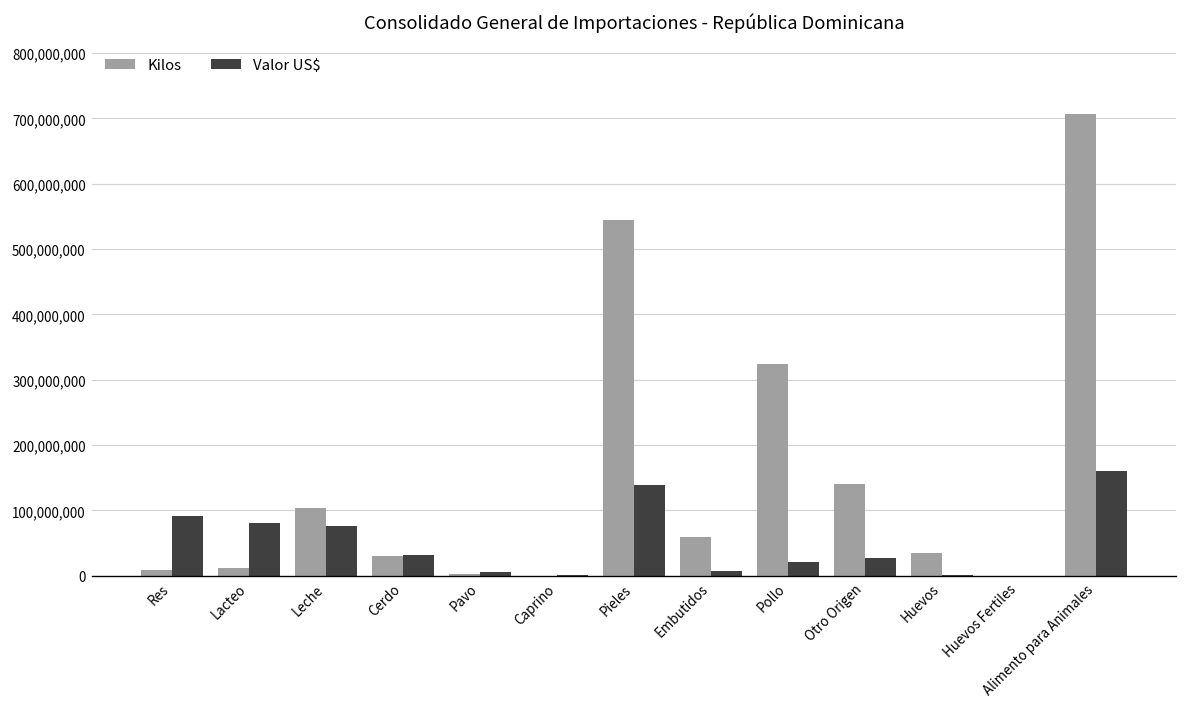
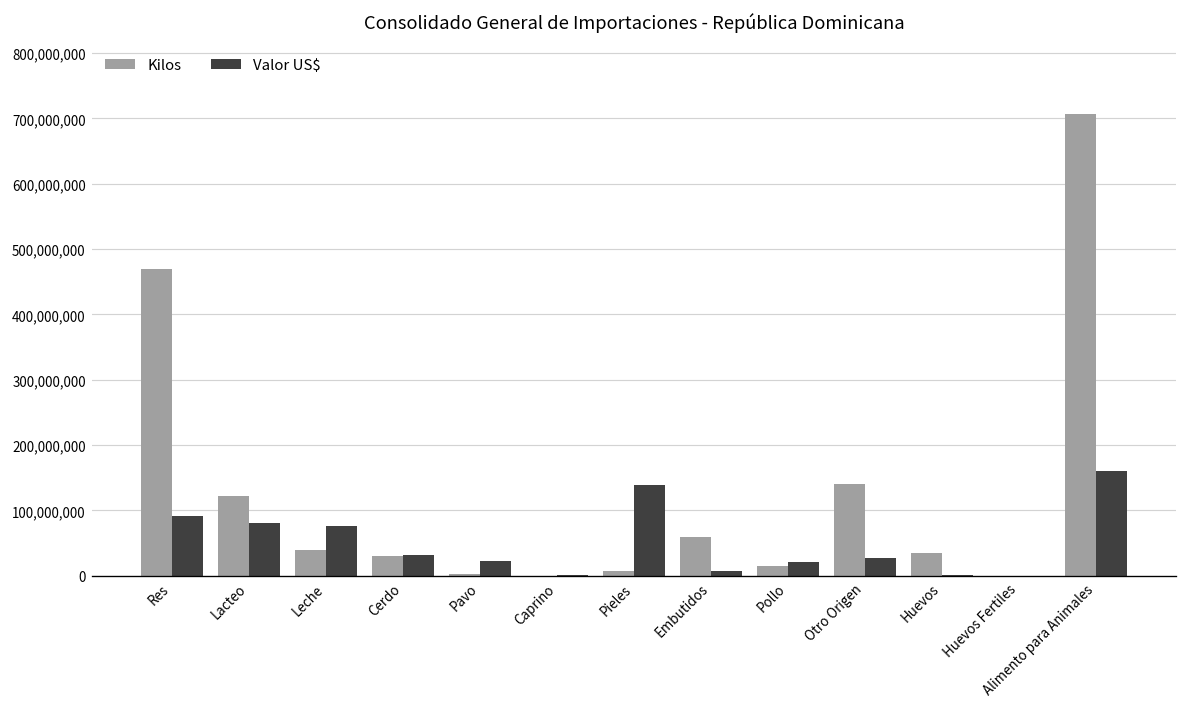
Kilos, Res: 10,000,000 -> 470,000,000
Kilos, Lacteo: 10,000,000 -> 120,000,000
Kilos, Leche: 100,000,000 -> 40,000,000
Valor US$, Pavo: 10,000,000 -> 20,000,000
Kilos, Pieles: 540,000,000 -> 10,000,000
Kilos, Pollo: 320,000,000 -> 10,000,000
